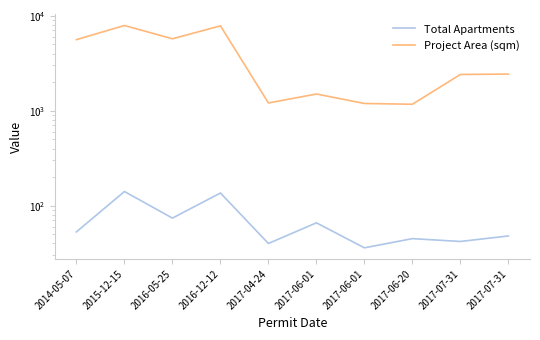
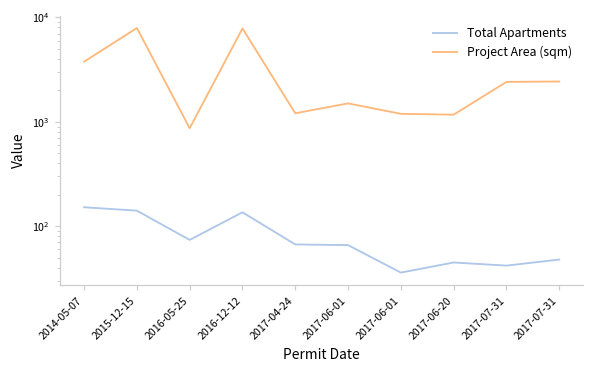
Total Apartments, 2014-05-07: 50 -> 150
Project Area (sqm), 2014-05-07: 6000 -> 3800
Project Area (sqm), 2016-05-25: 6000 -> 900
Total Apartments, 2017-04-24: 40 -> 70
